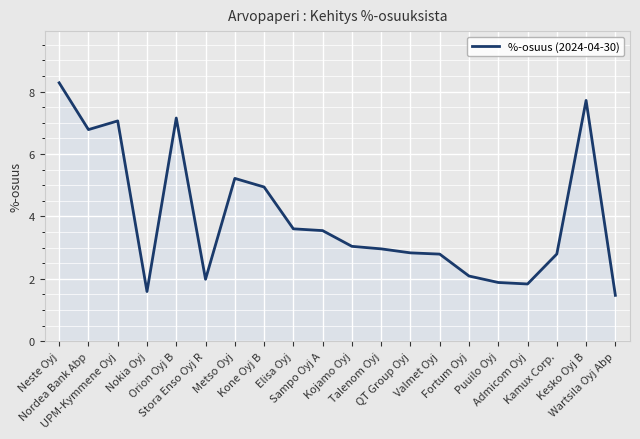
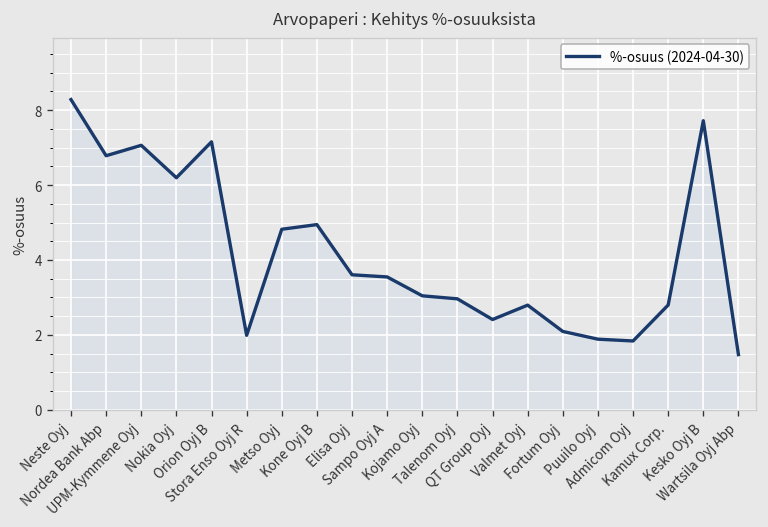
Nokia Oyj: 1.6 -> 6.2
Metso Oyj: 5.2 -> 4.8
QT Group Oyj: 2.8 -> 2.4
